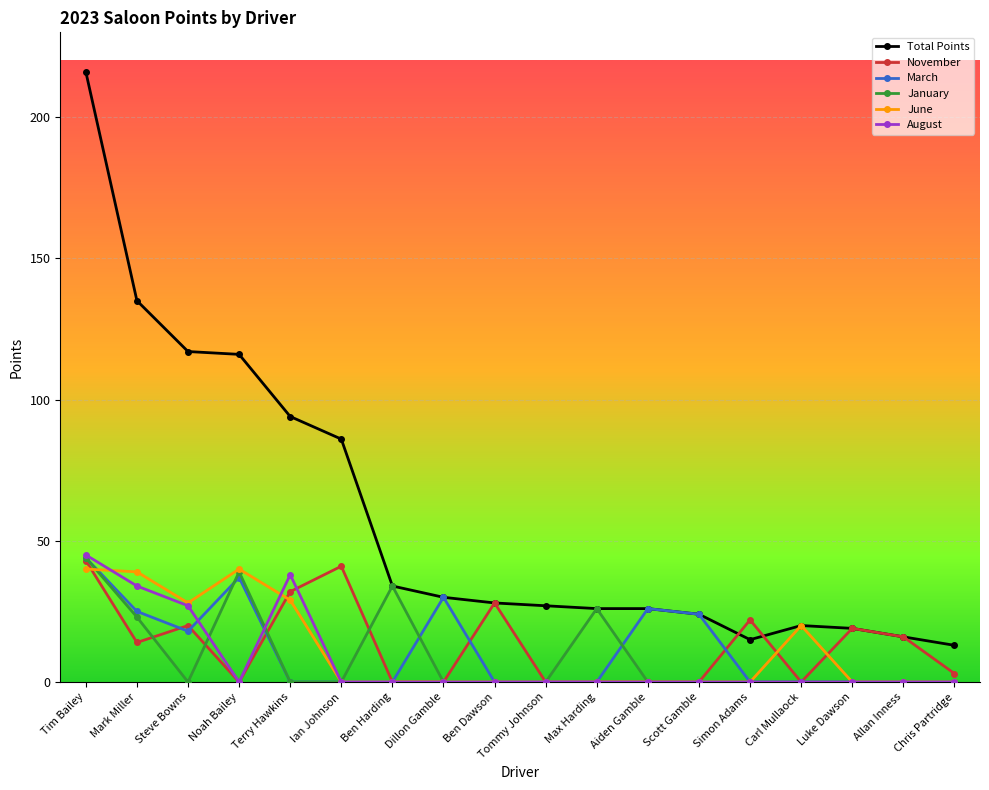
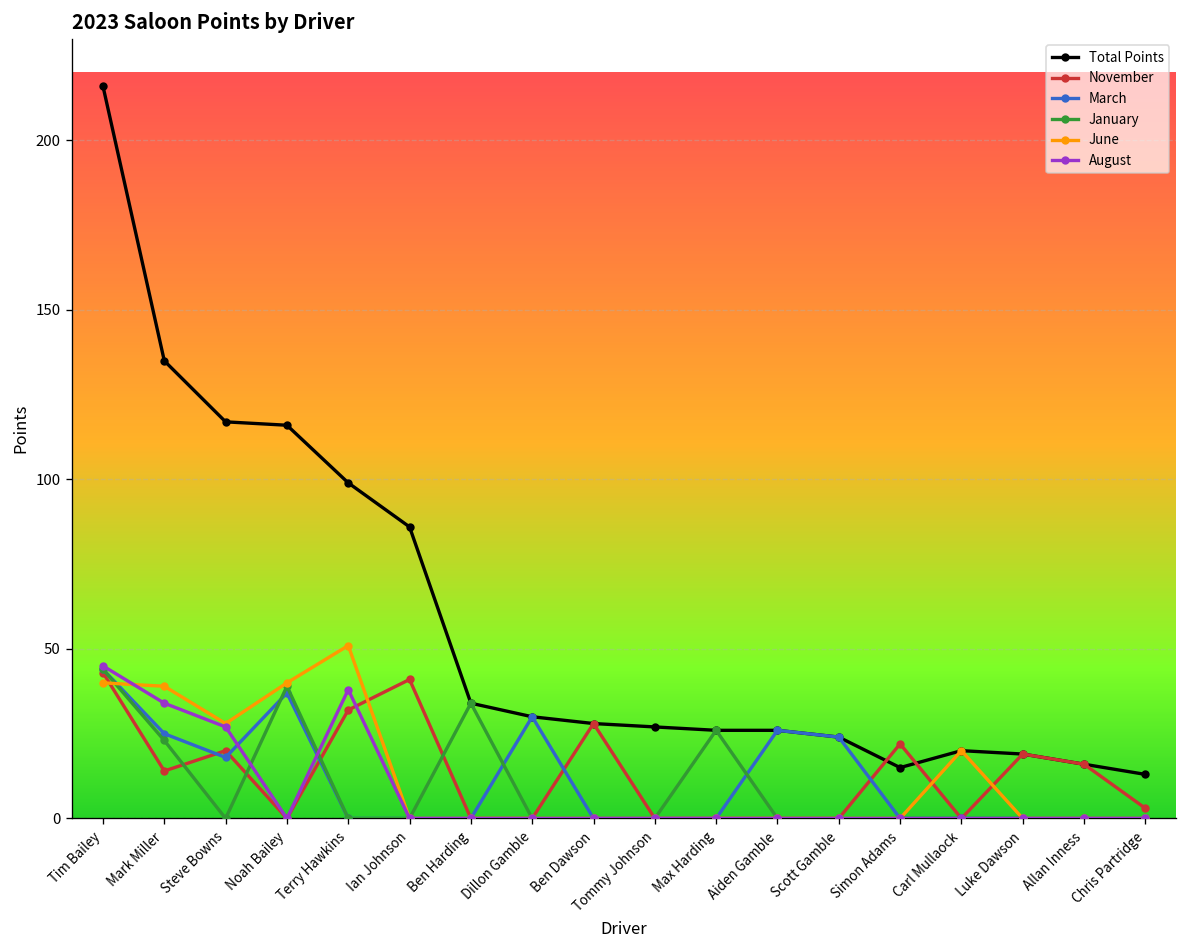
Total Points, Terry Hawkins: 94 -> 99
June, Terry Hawkins: 29 -> 51
